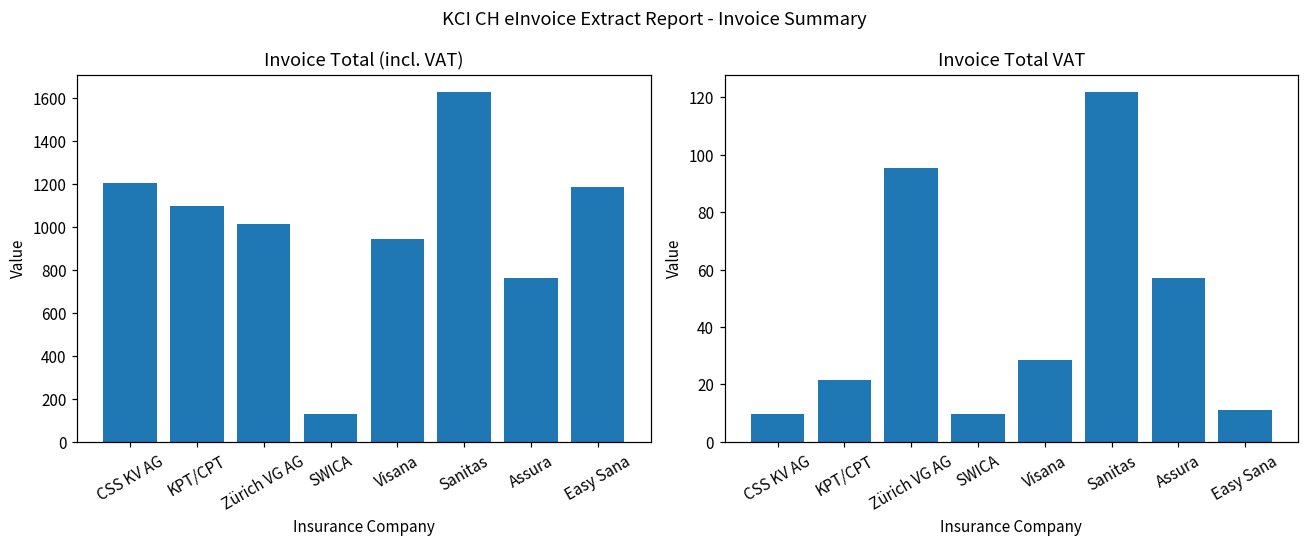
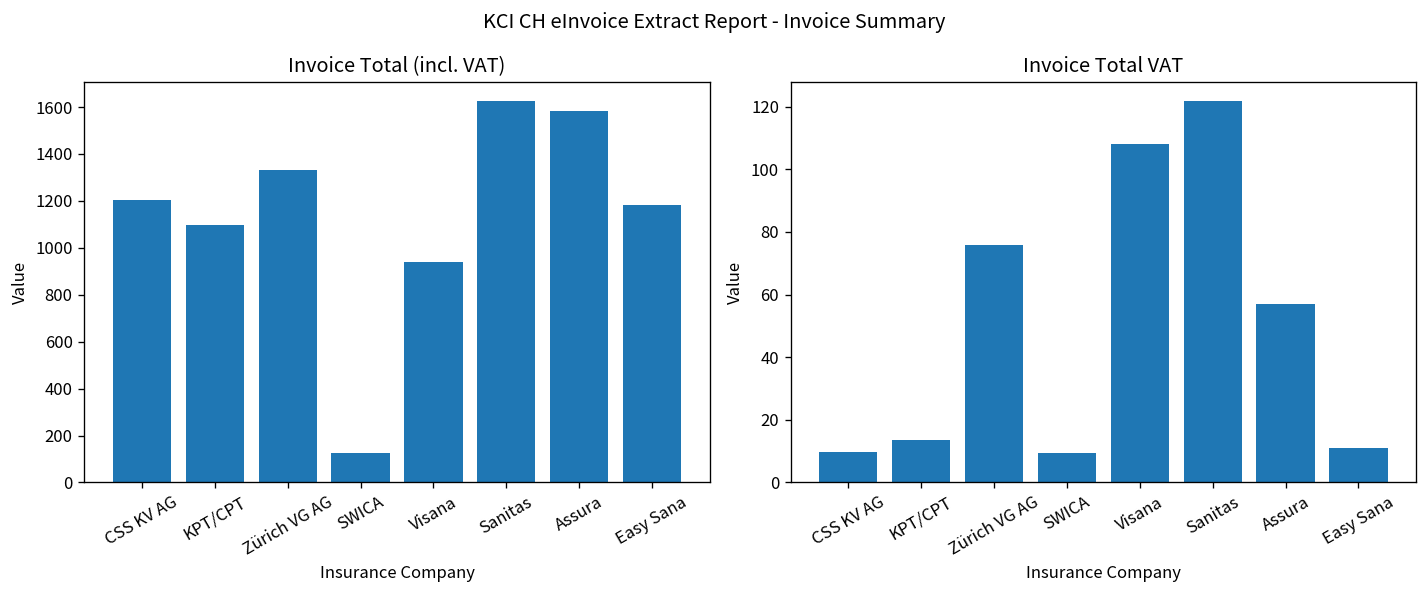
Invoice Total (incl. VAT), Zürich VG AG: 1010 -> 1330
Invoice Total (incl. VAT), Assura: 760 -> 1580
Invoice Total VAT, KPT/CPT: 21 -> 14
Invoice Total VAT, Zürich VG AG: 95 -> 76
Invoice Total VAT, Visana: 28 -> 108
